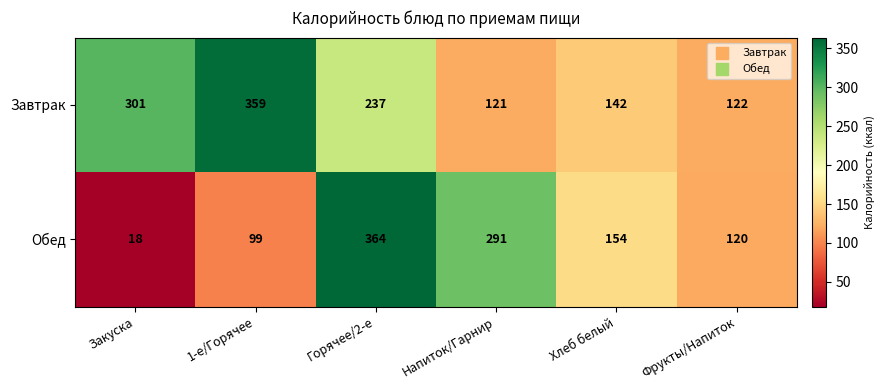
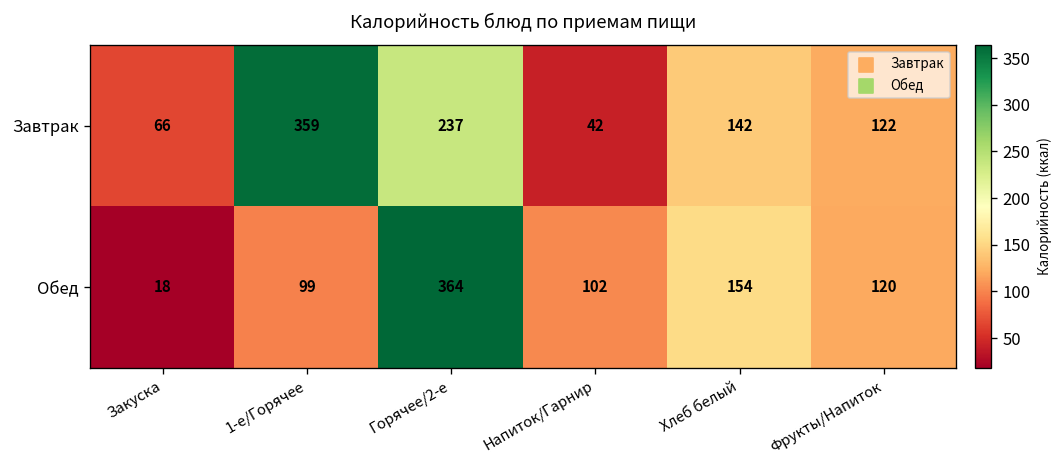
Завтрак, Закуска: 301 -> 66
Завтрак, Напиток/Гарнир: 121 -> 42
Обед, Напиток/Гарнир: 291 -> 102
